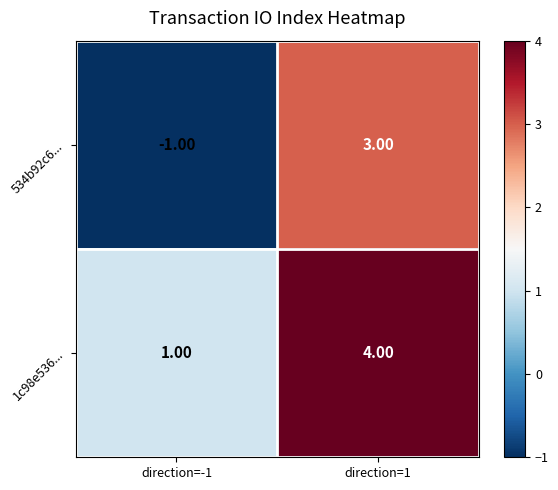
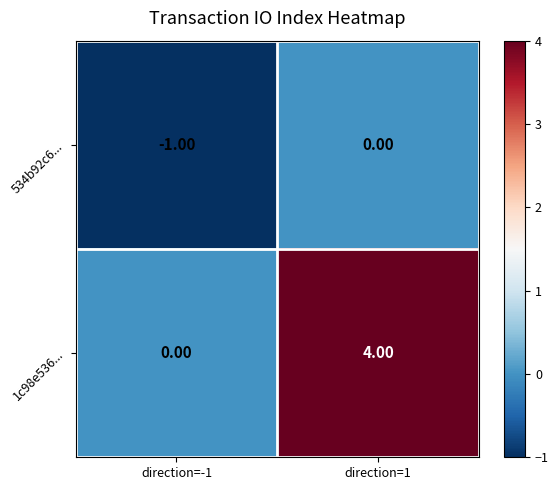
534b92c6..., direction=1: 3.00 -> 0.00
1c98e536..., direction=-1: 1.00 -> 0.00
